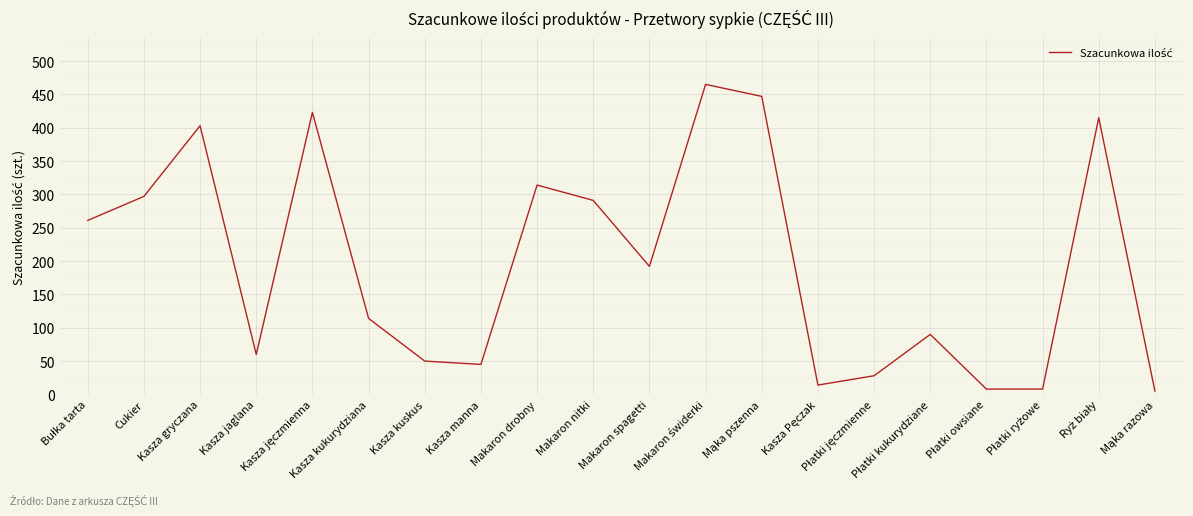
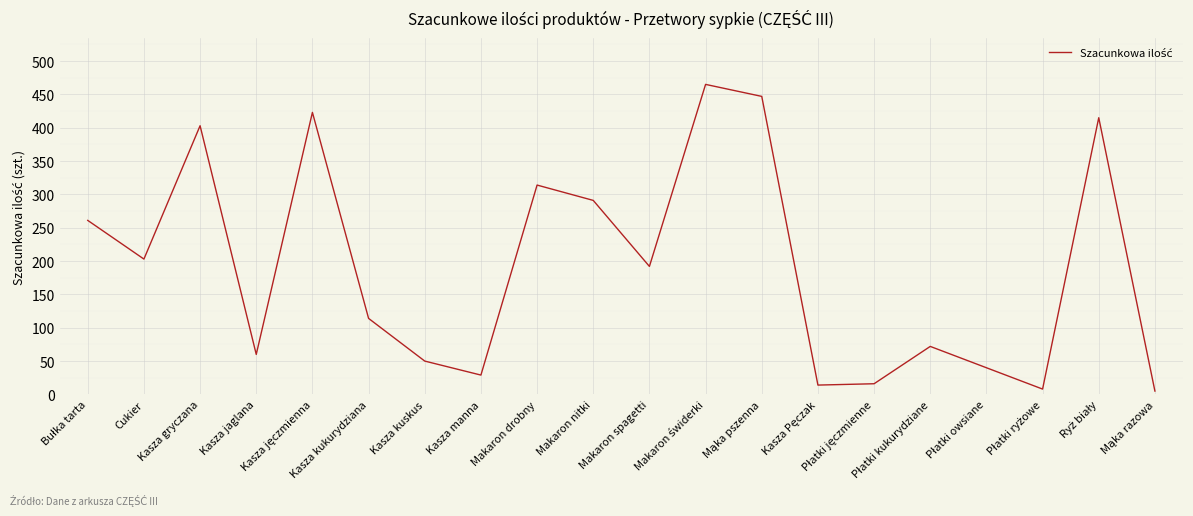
Cukier: 300 -> 200
Kasza manna: 50 -> 30
Płatki jęczmienne: 30 -> 20
Płatki kukurydziane: 90 -> 70
Płatki owsiane: 10 -> 40
